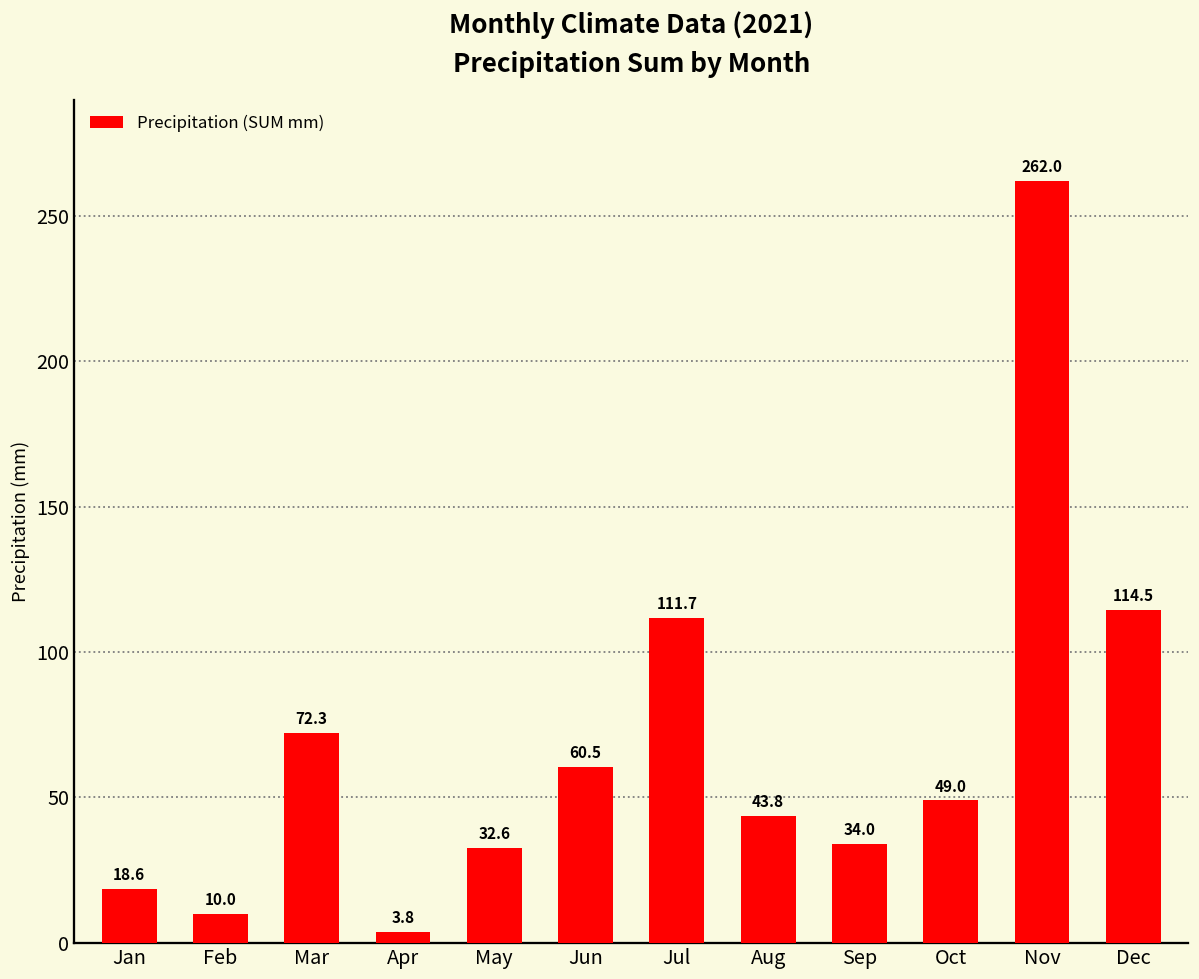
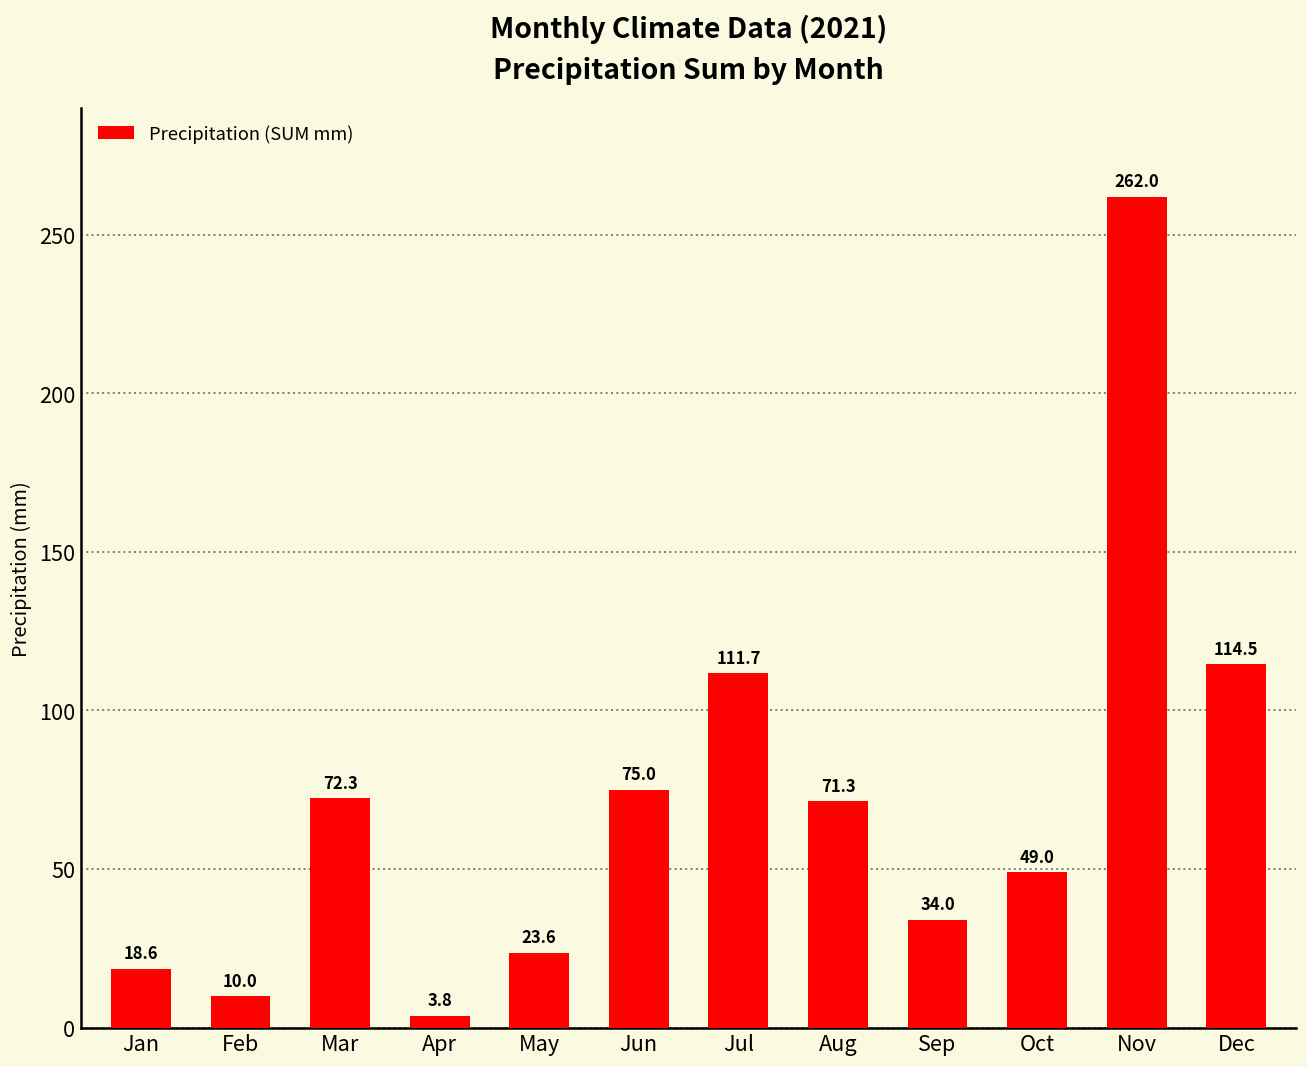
May: 32.6 -> 23.6
Jun: 60.5 -> 75.0
Aug: 43.8 -> 71.3
